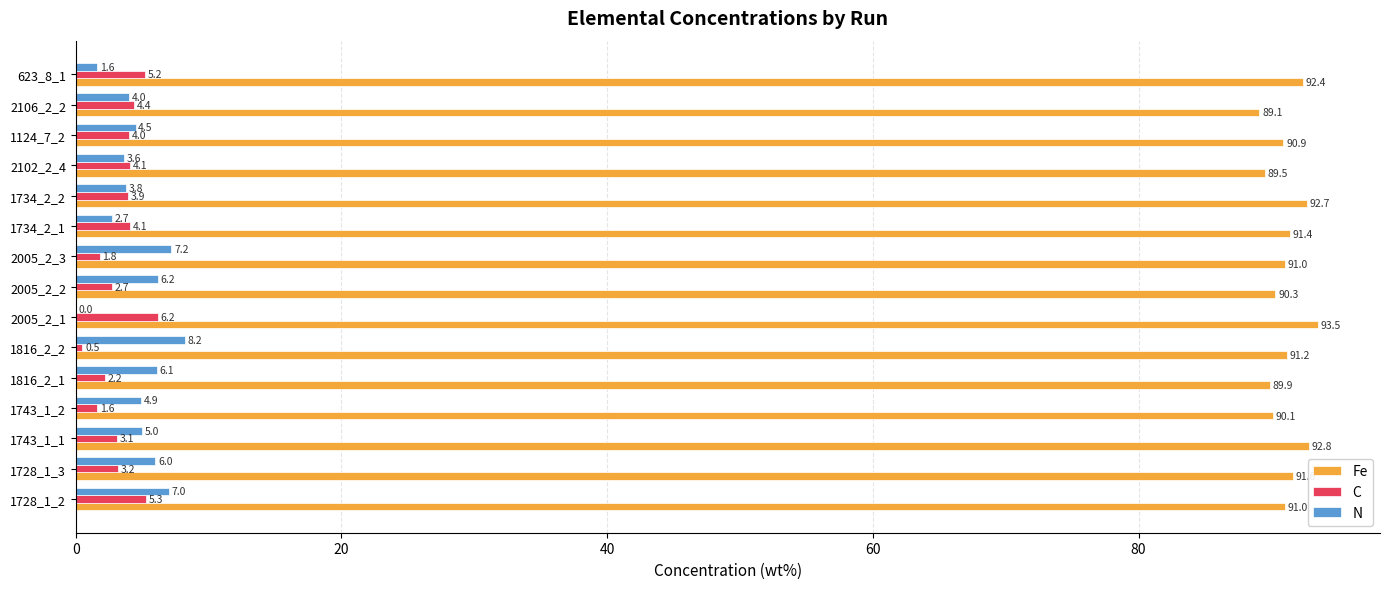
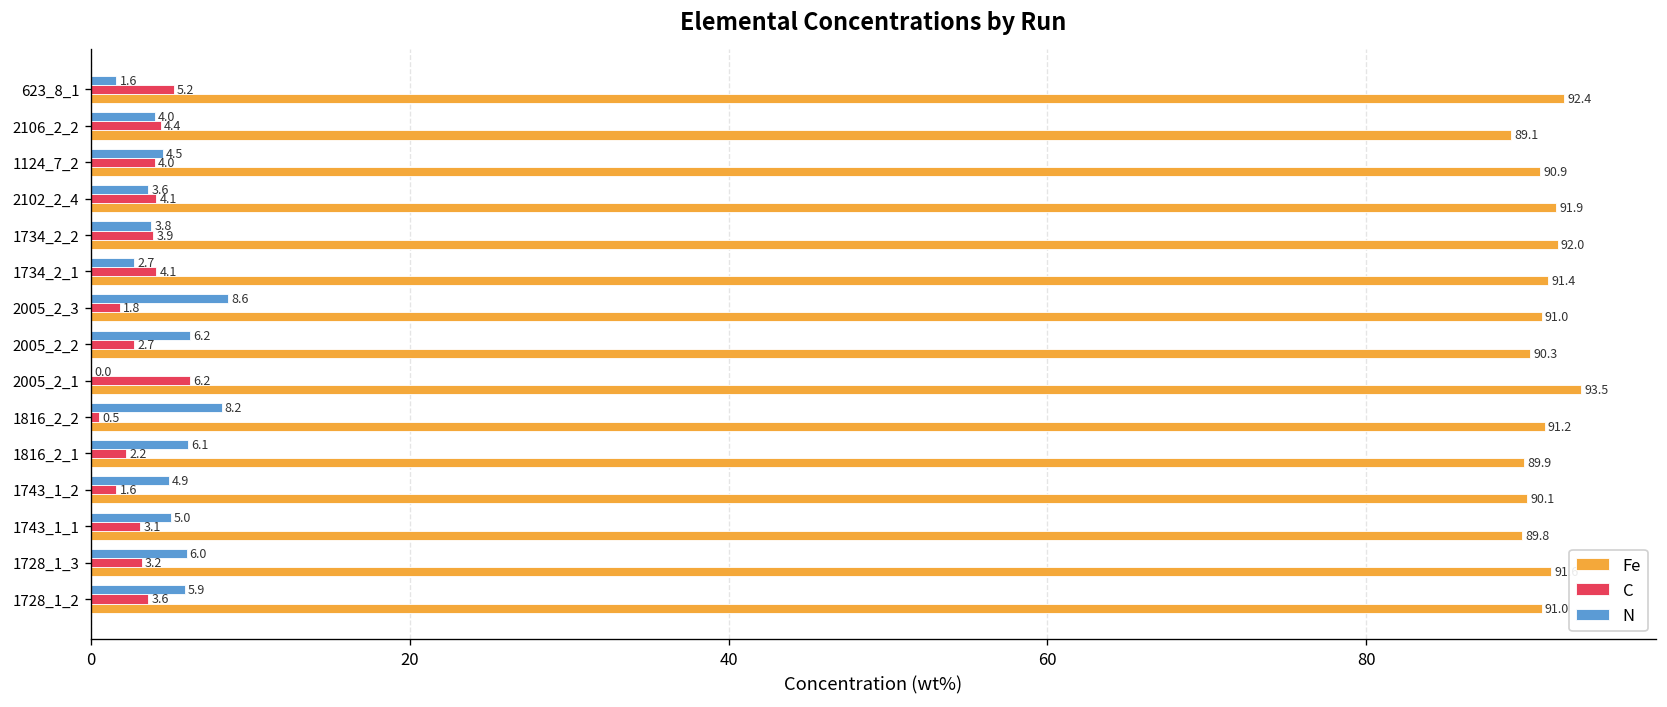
Fe, 2102_2_4: 89.5 -> 91.9
Fe, 1734_2_2: 92.7 -> 92.0
N, 2005_2_3: 7.2 -> 8.6
Fe, 1743_1_1: 92.8 -> 89.8
N, 1728_1_2: 7.0 -> 5.9
C, 1728_1_2: 5.3 -> 3.6
